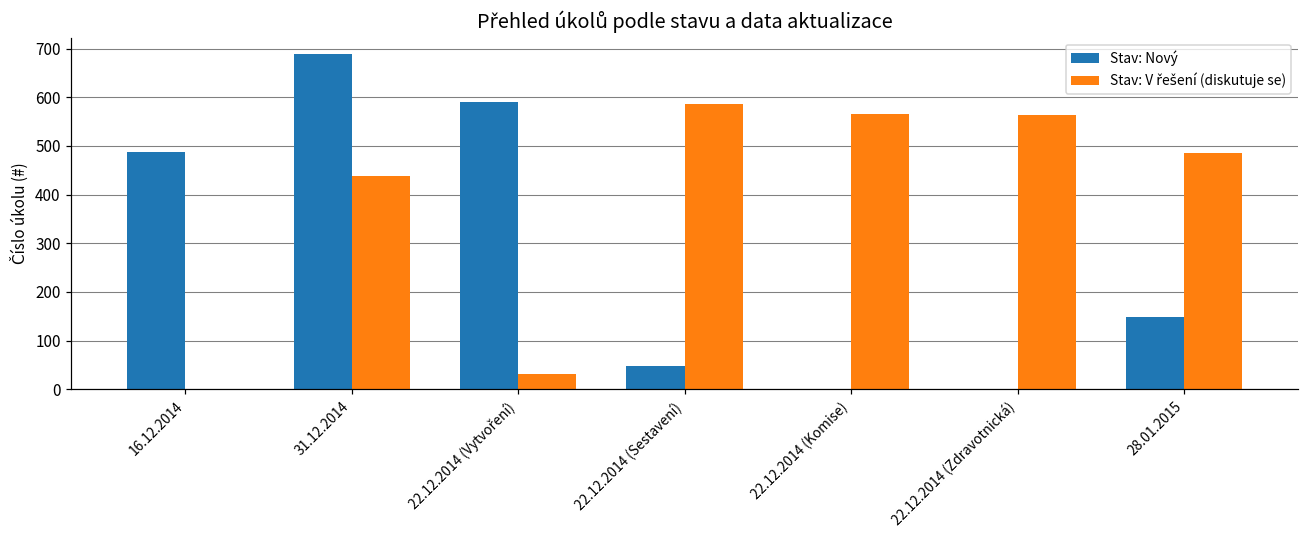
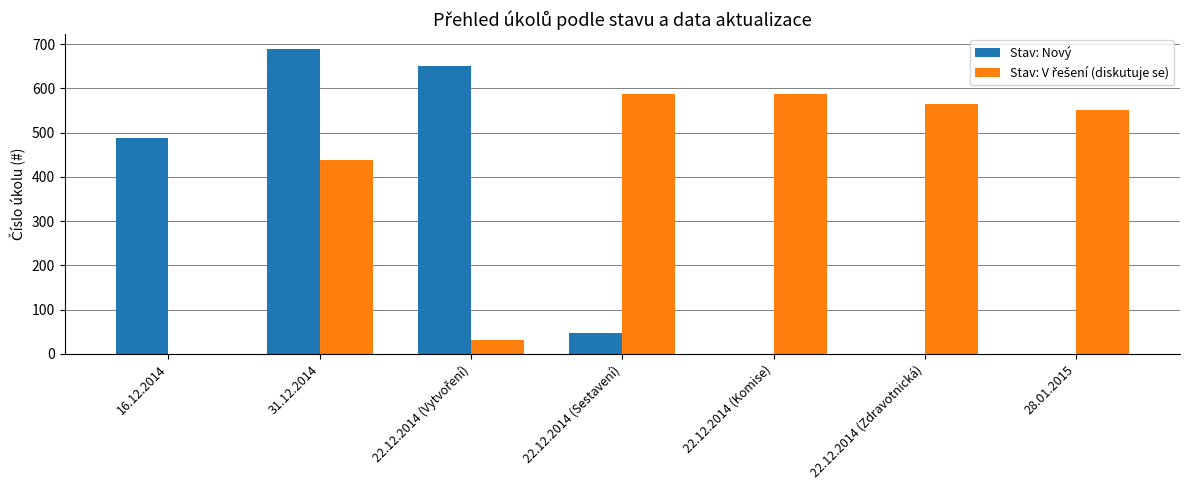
Stav: Nový, 22.12.2014 (Vytvoření): 590 -> 650
Stav: V řešení (diskutuje se), 22.12.2014 (Komise): 570 -> 590
Stav: Nový, 28.01.2015: 150 -> 0
Stav: V řešení (diskutuje se), 28.01.2015: 490 -> 550
